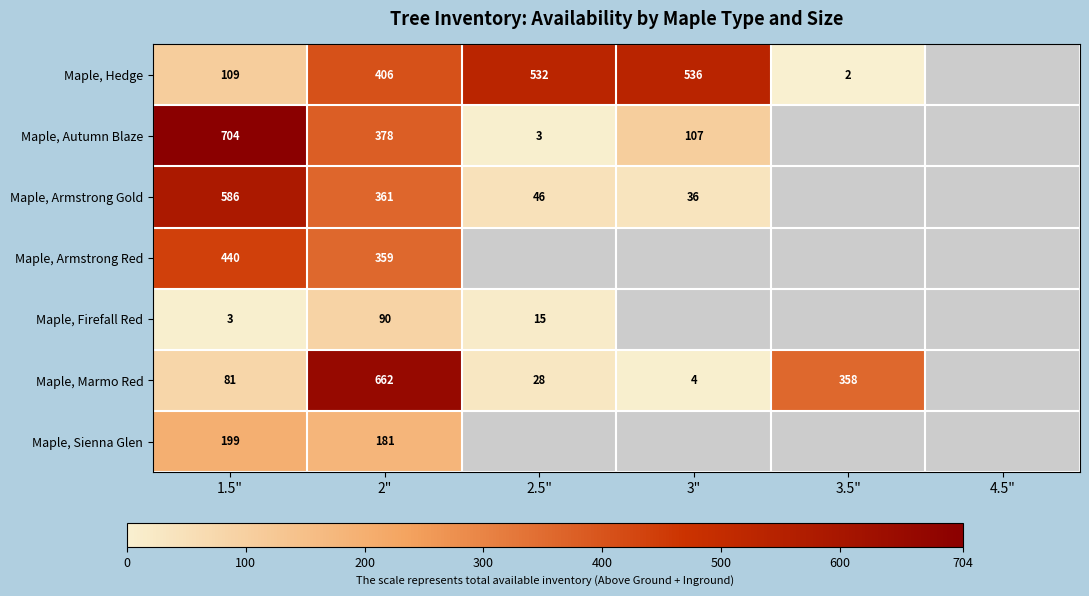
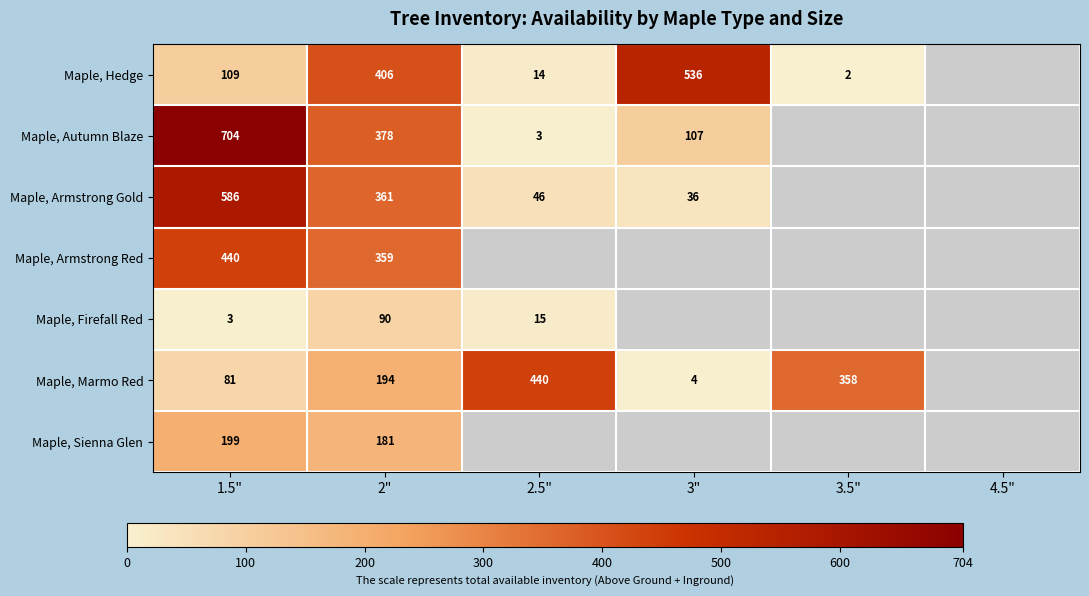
Maple, Hedge, 2.5": 532 -> 14
Maple, Marmo Red, 2": 662 -> 194
Maple, Marmo Red, 2.5": 28 -> 440
